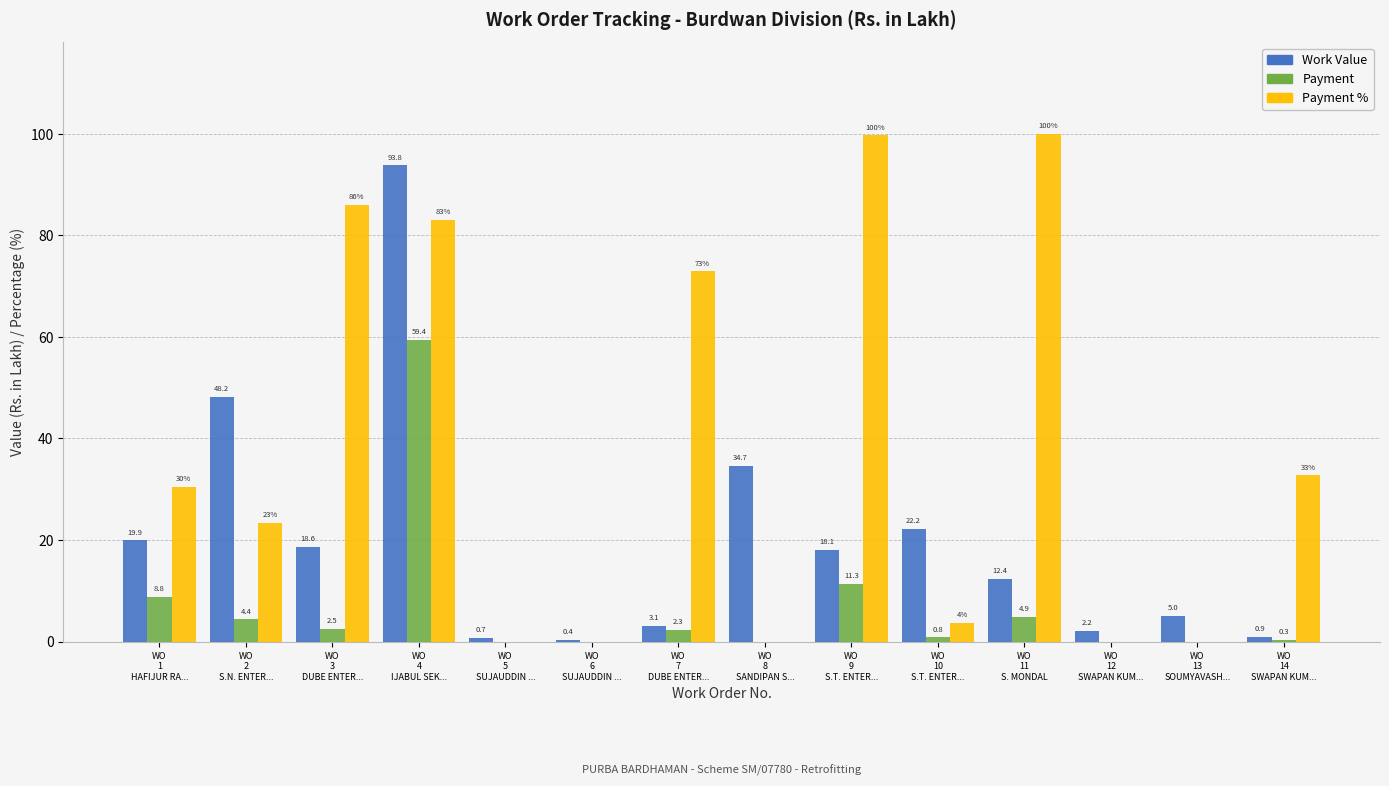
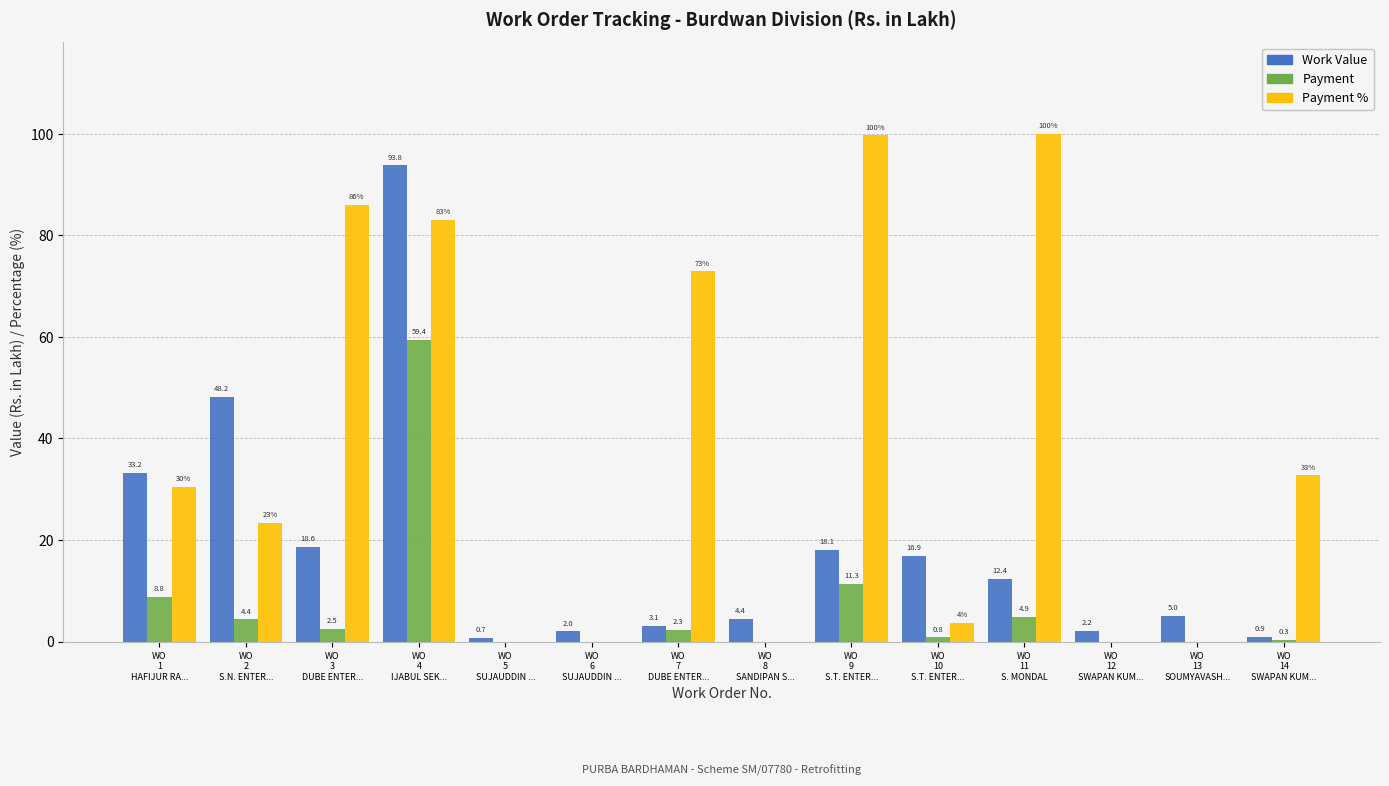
Work Value, WO 1 HAFIJUR RA...: 19.9 -> 33.2
Work Value, WO 6 SUJAUDDIN ...: 0.4 -> 2.0
Work Value, WO 8 SANDIPAN S...: 34.7 -> 4.4
Work Value, WO 10 S.T. ENTER...: 22.2 -> 16.9
